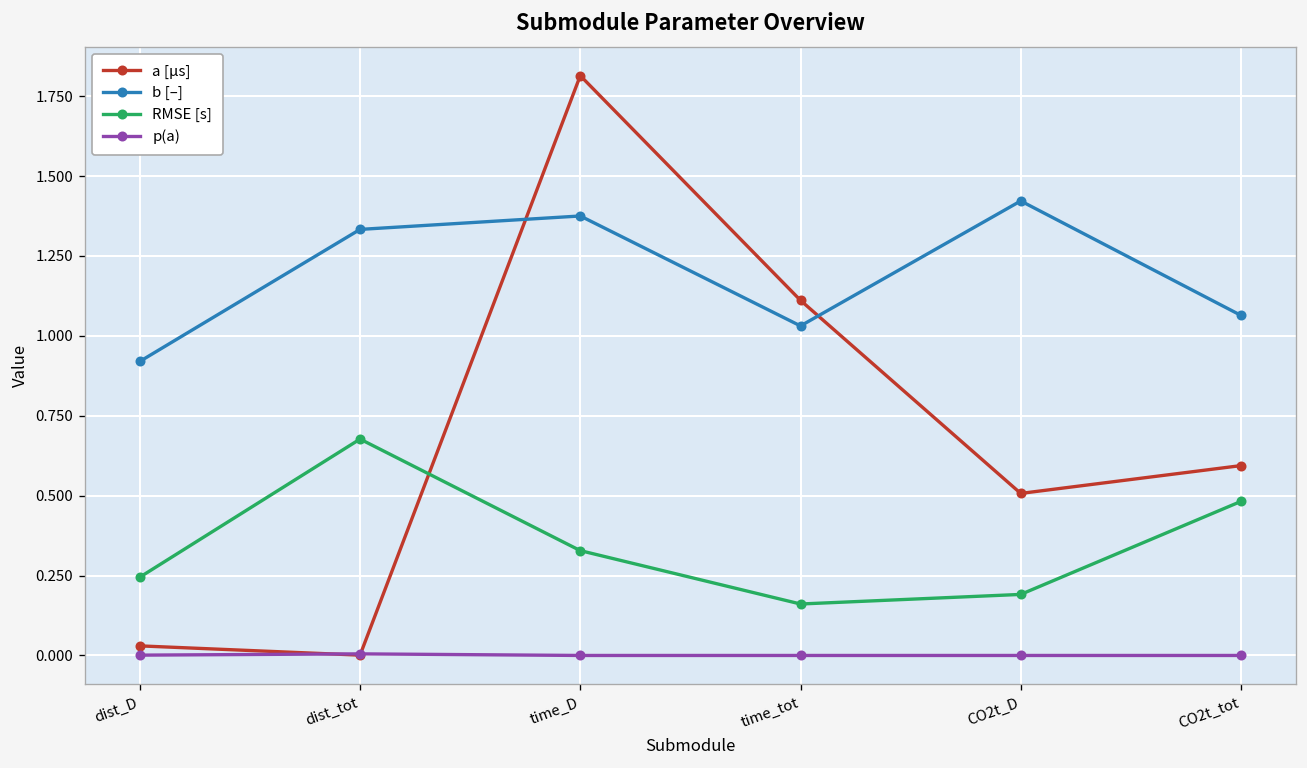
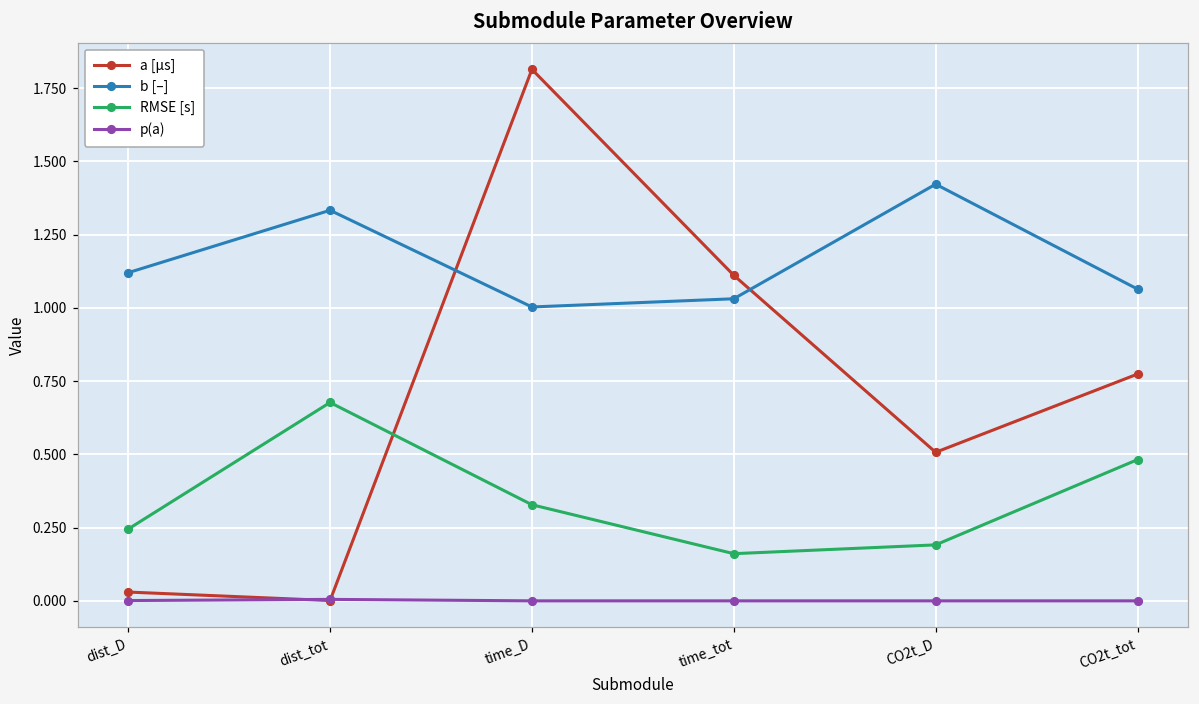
b [–], dist_D: 0.92 -> 1.12
b [–], time_D: 1.38 -> 1.00
a [µs], CO2t_tot: 0.59 -> 0.77
